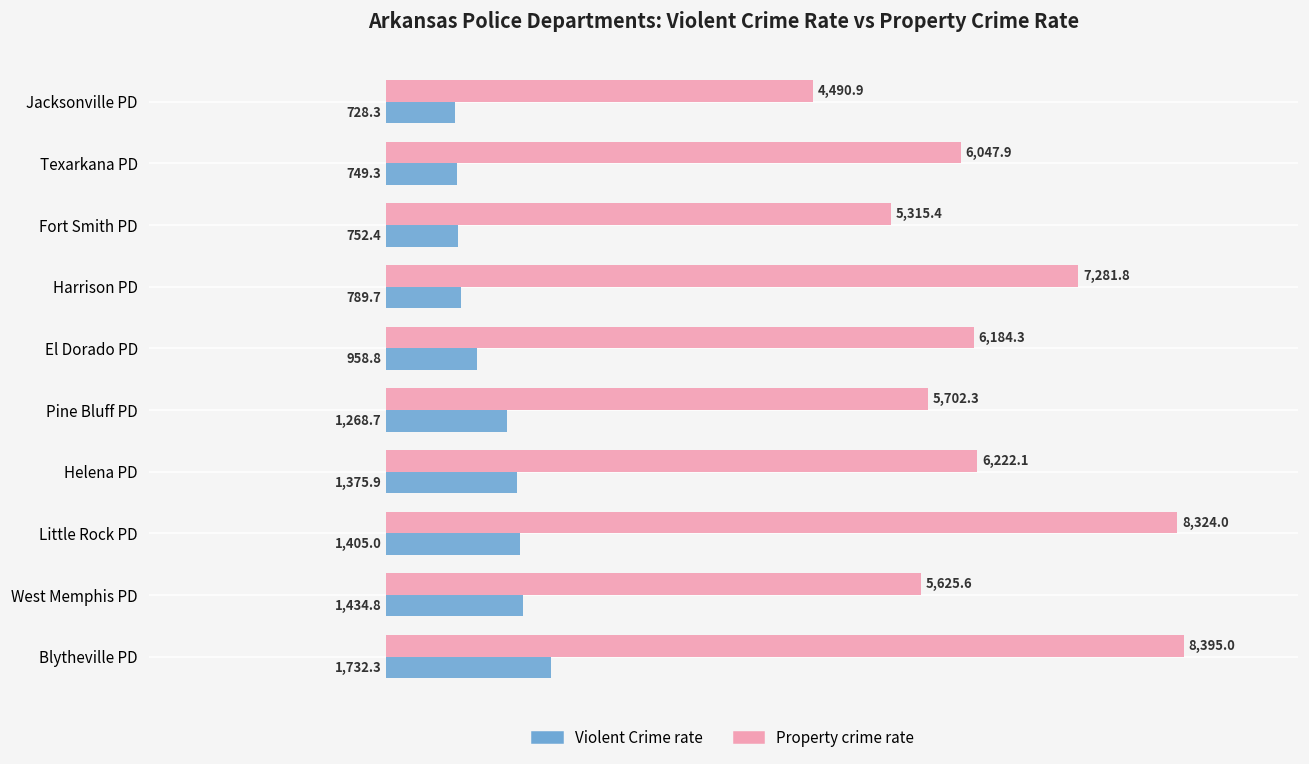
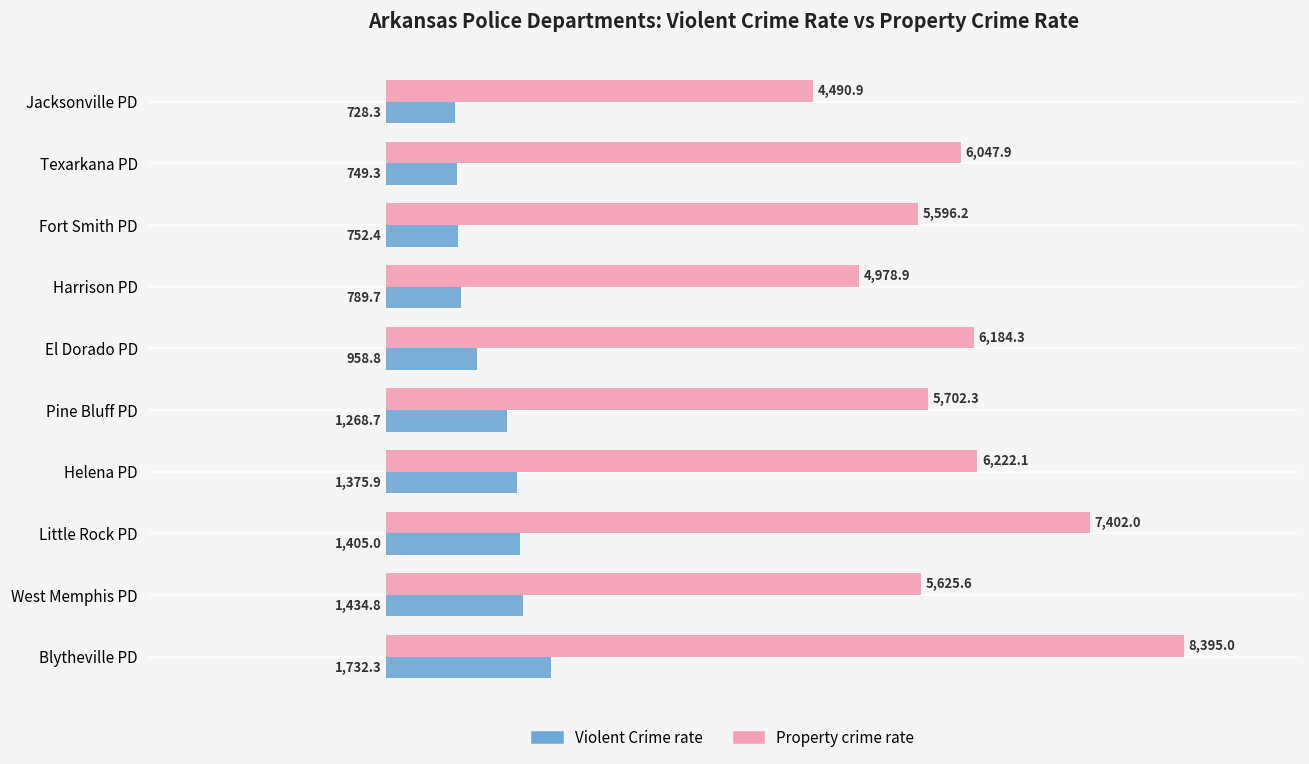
Property crime rate, Fort Smith PD: 5,315.4 -> 5,596.2
Property crime rate, Harrison PD: 7,281.8 -> 4,978.9
Property crime rate, Little Rock PD: 8,324.0 -> 7,402.0
